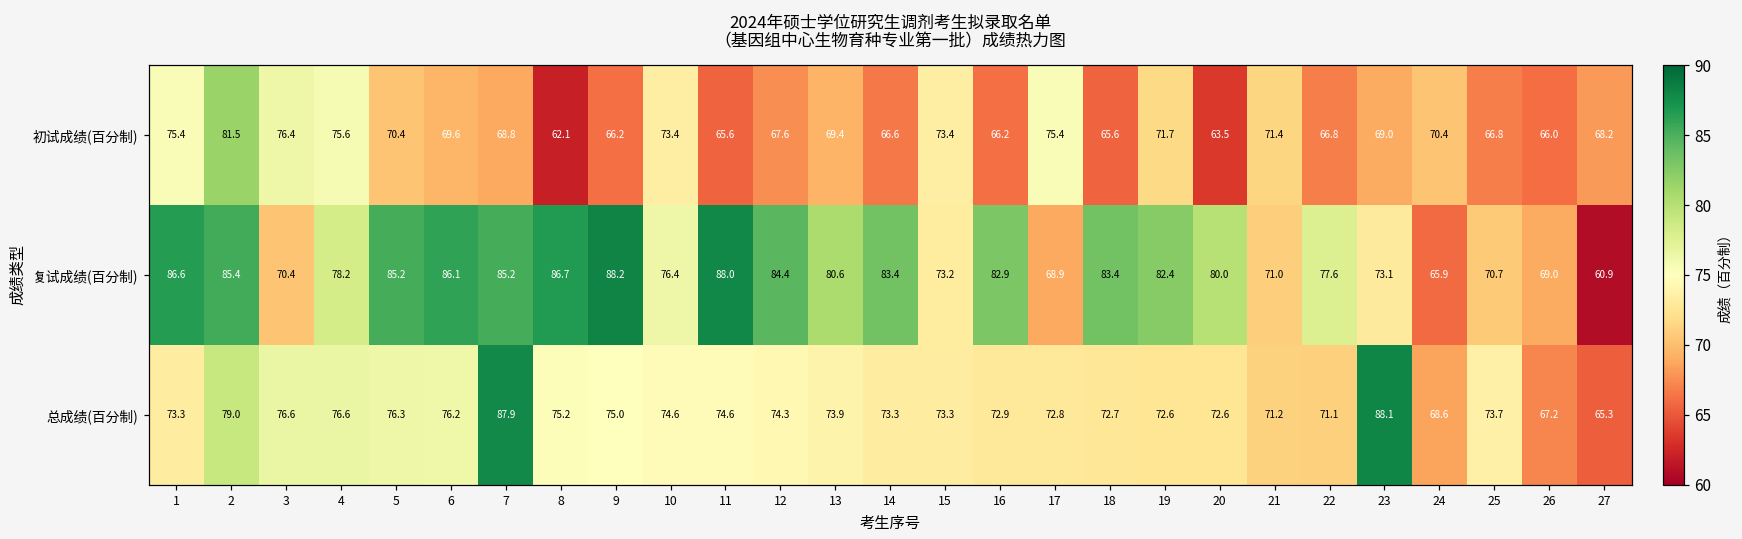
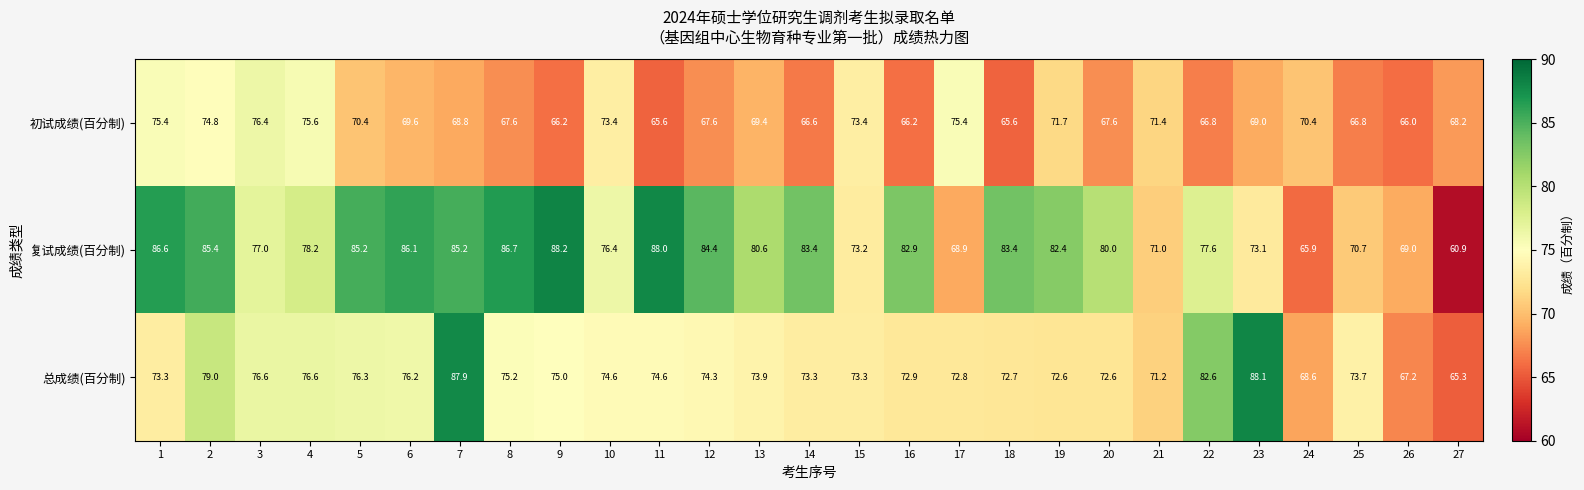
初试成绩(百分制), 2: 81.5 -> 74.8
初试成绩(百分制), 8: 62.1 -> 67.6
初试成绩(百分制), 20: 63.5 -> 67.6
复试成绩(百分制), 3: 70.4 -> 77.0
总成绩(百分制), 22: 71.1 -> 82.6
